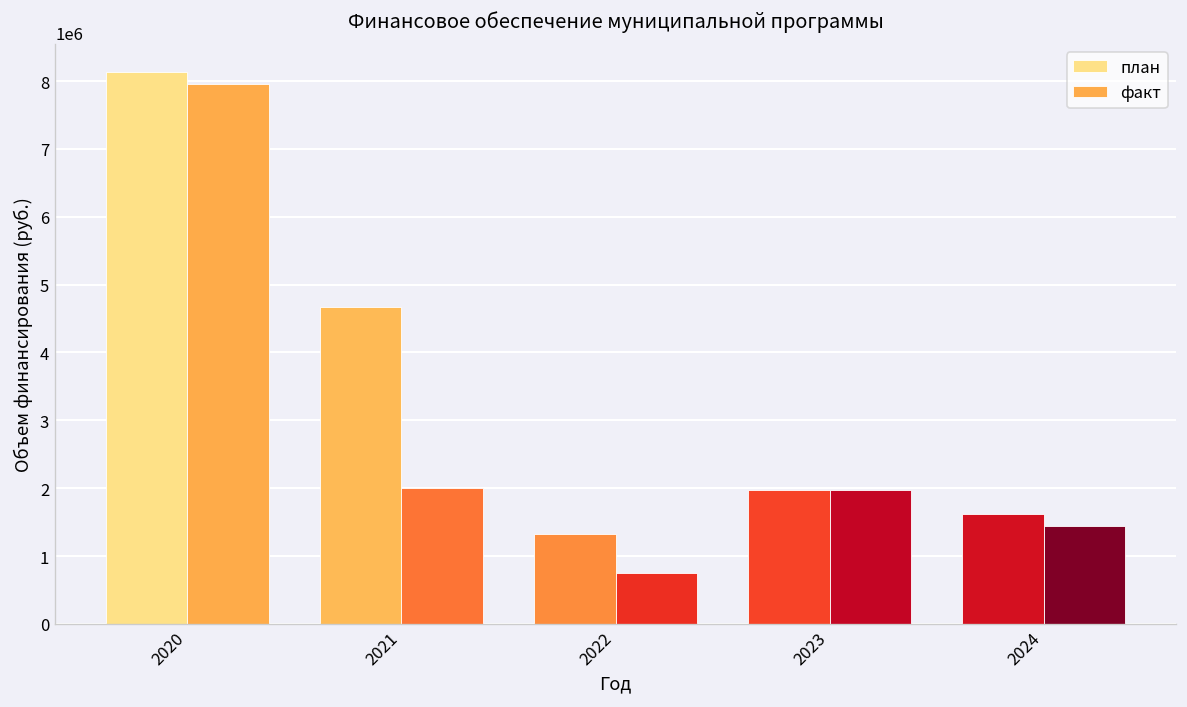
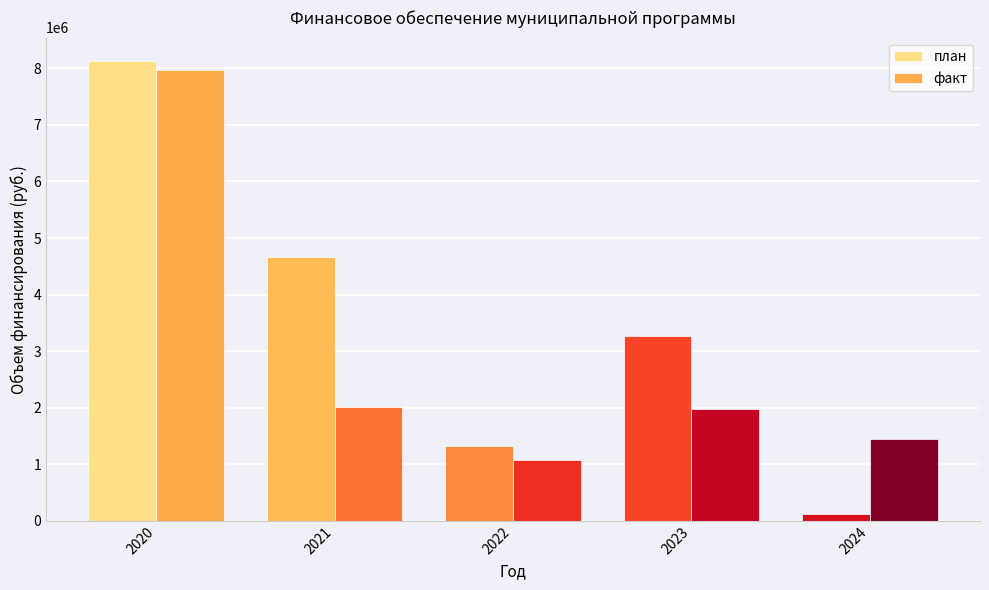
факт, 2022: 700000 -> 1100000
план, 2023: 2000000 -> 3300000
план, 2024: 1600000 -> 100000
